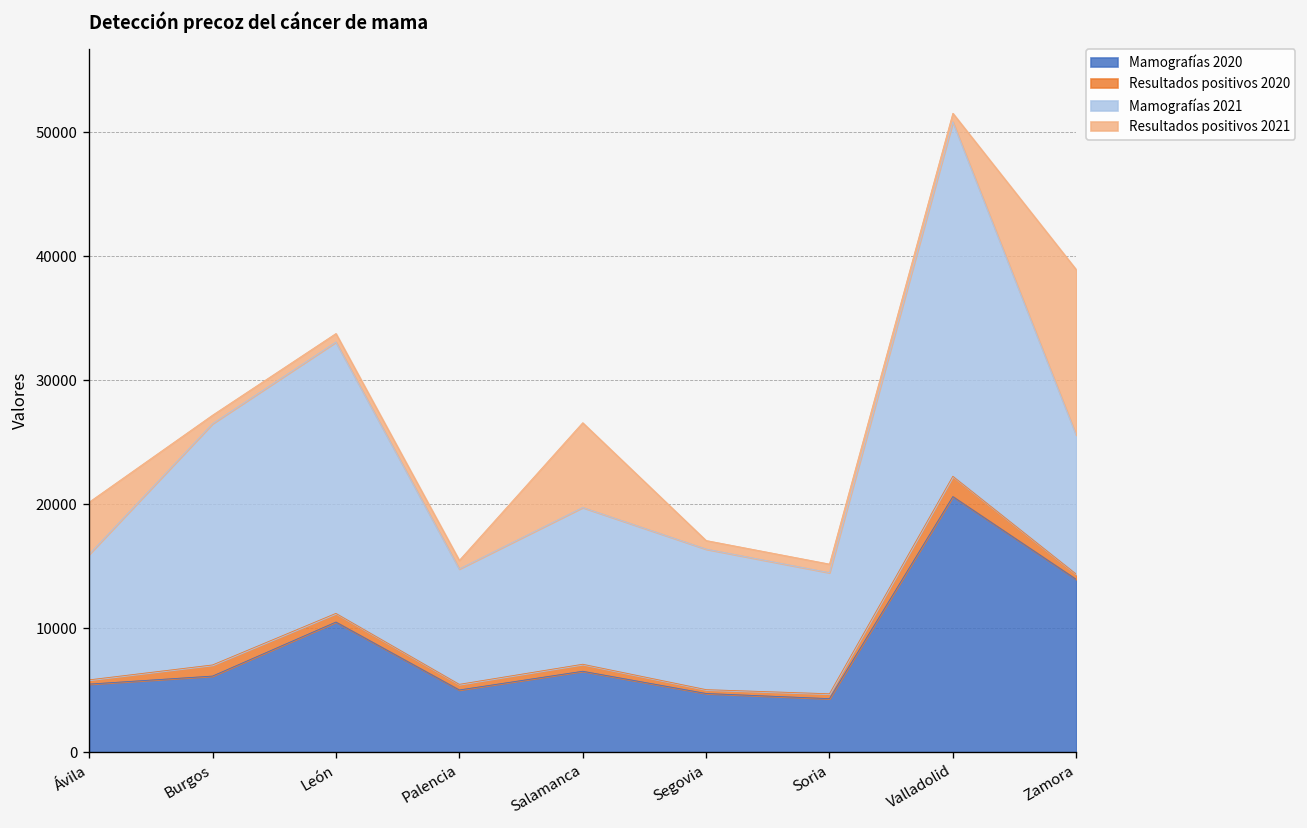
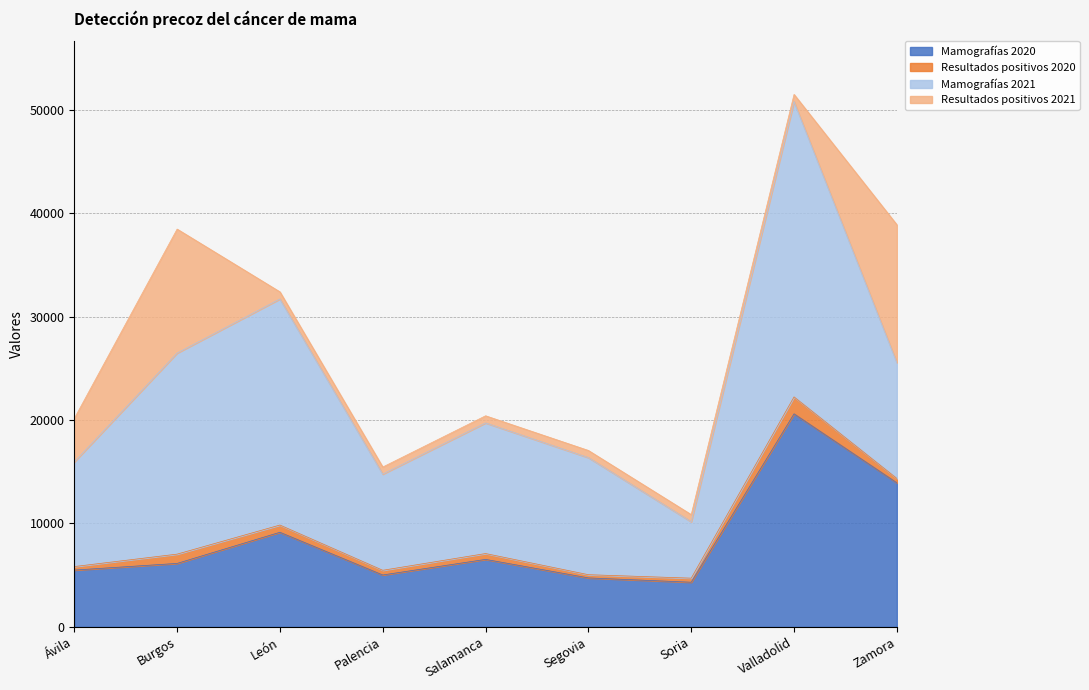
Resultados positivos 2021, Burgos: 700 -> 12000
Mamografías 2020, León: 10500 -> 9100
Resultados positivos 2021, Salamanca: 6800 -> 700
Mamografías 2021, Soria: 9800 -> 5500
